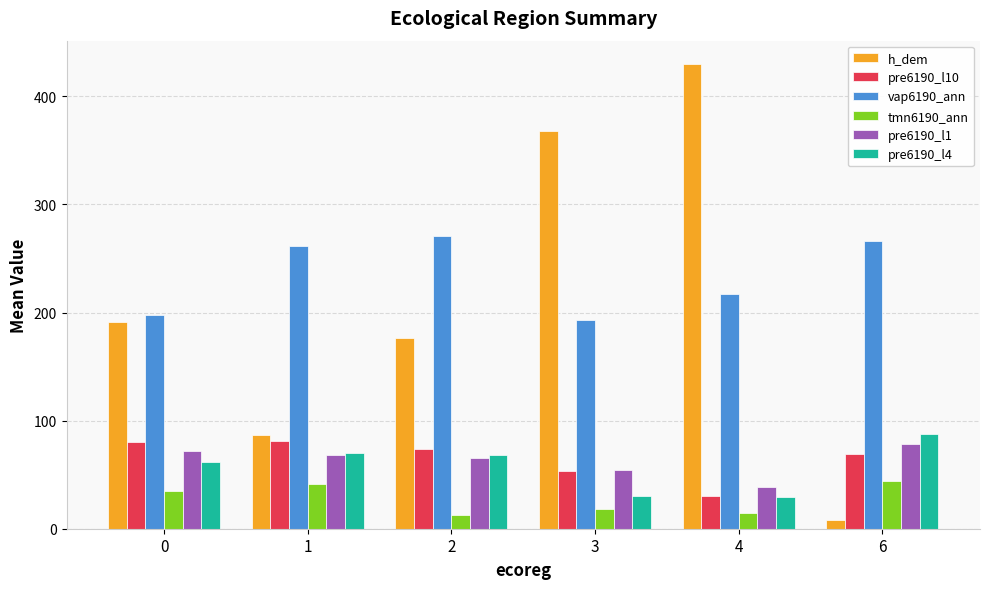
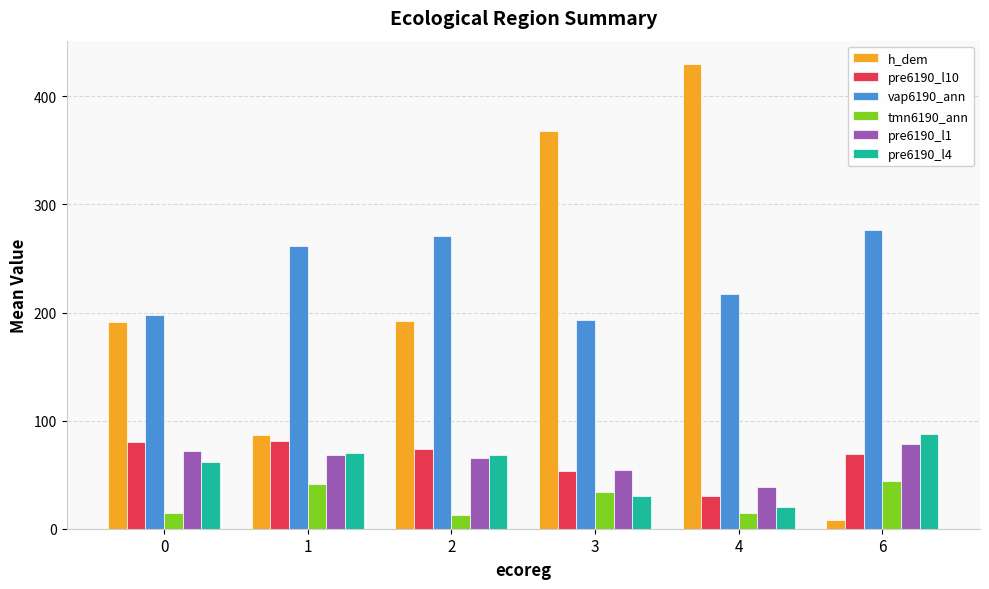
tmn6190_ann, 0: 35 -> 15
h_dem, 2: 176 -> 192
tmn6190_ann, 3: 18 -> 34
pre6190_l4, 4: 29 -> 20
vap6190_ann, 6: 266 -> 276
